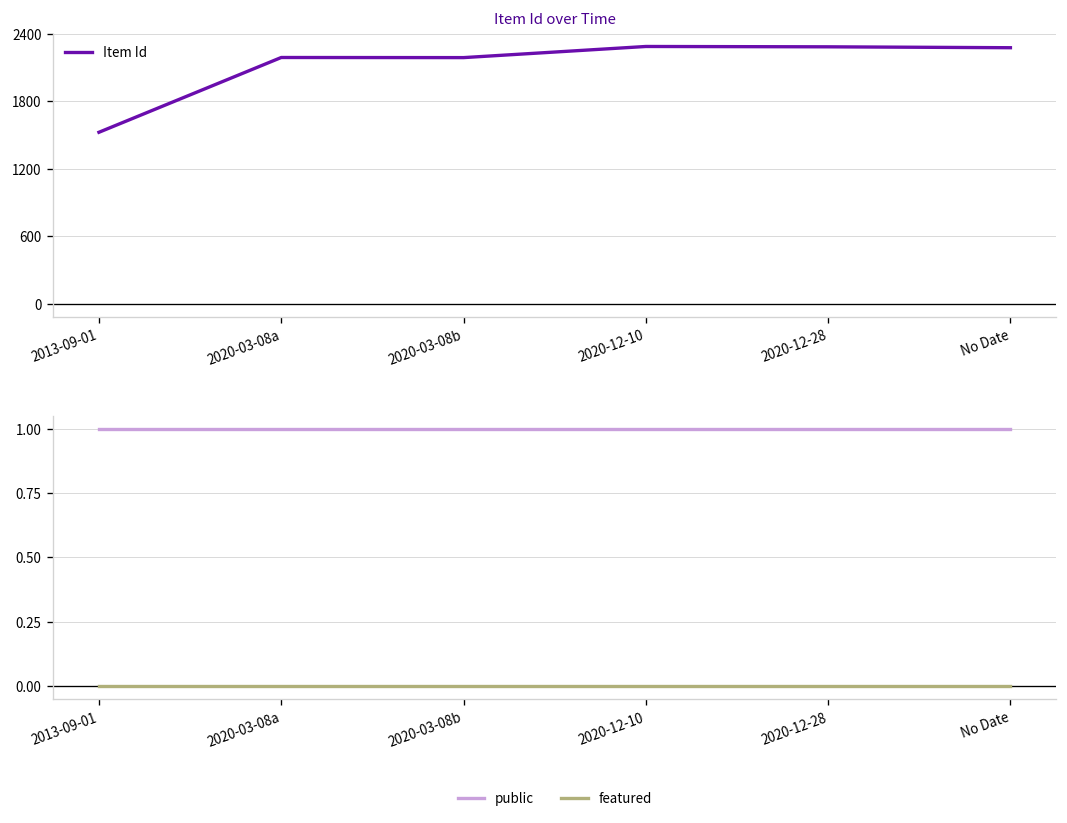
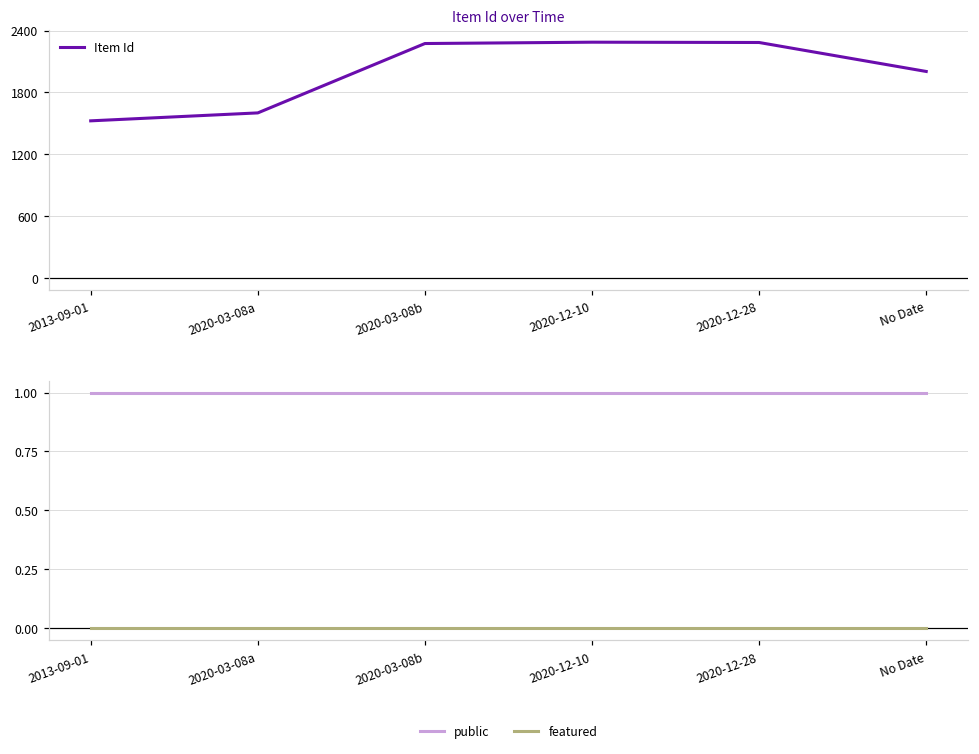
Item Id over Time, 2020-03-08a: 2200 -> 1600
Item Id over Time, 2020-03-08b: 2200 -> 2300
Item Id over Time, No Date: 2300 -> 2000
